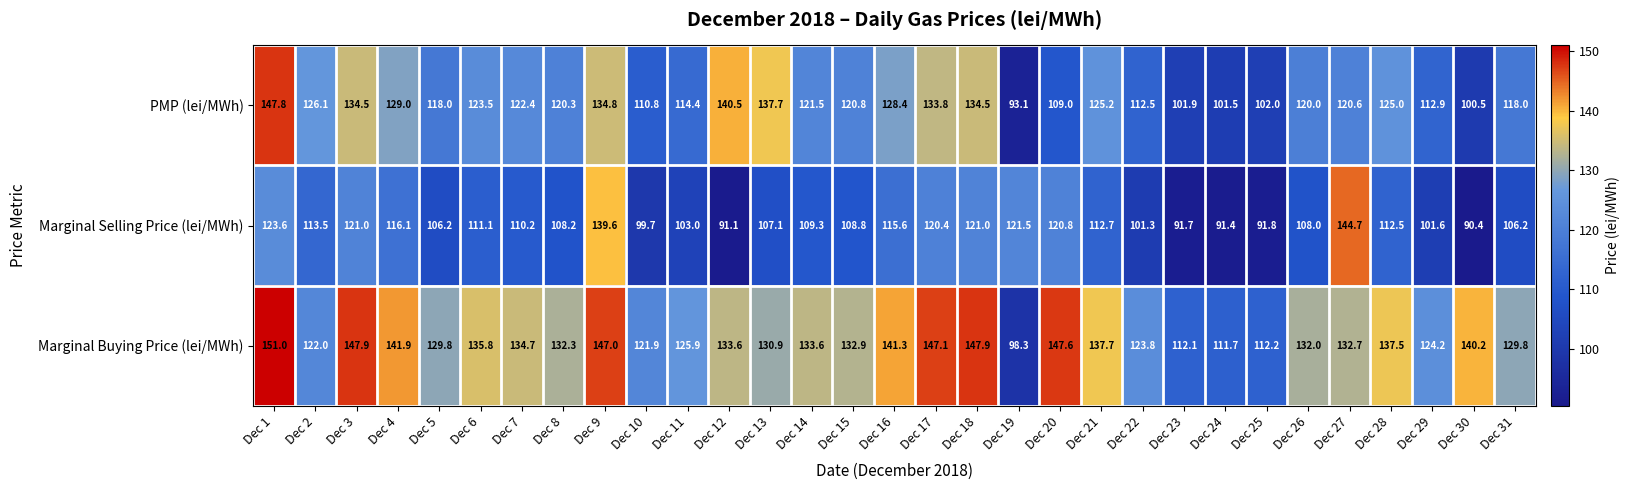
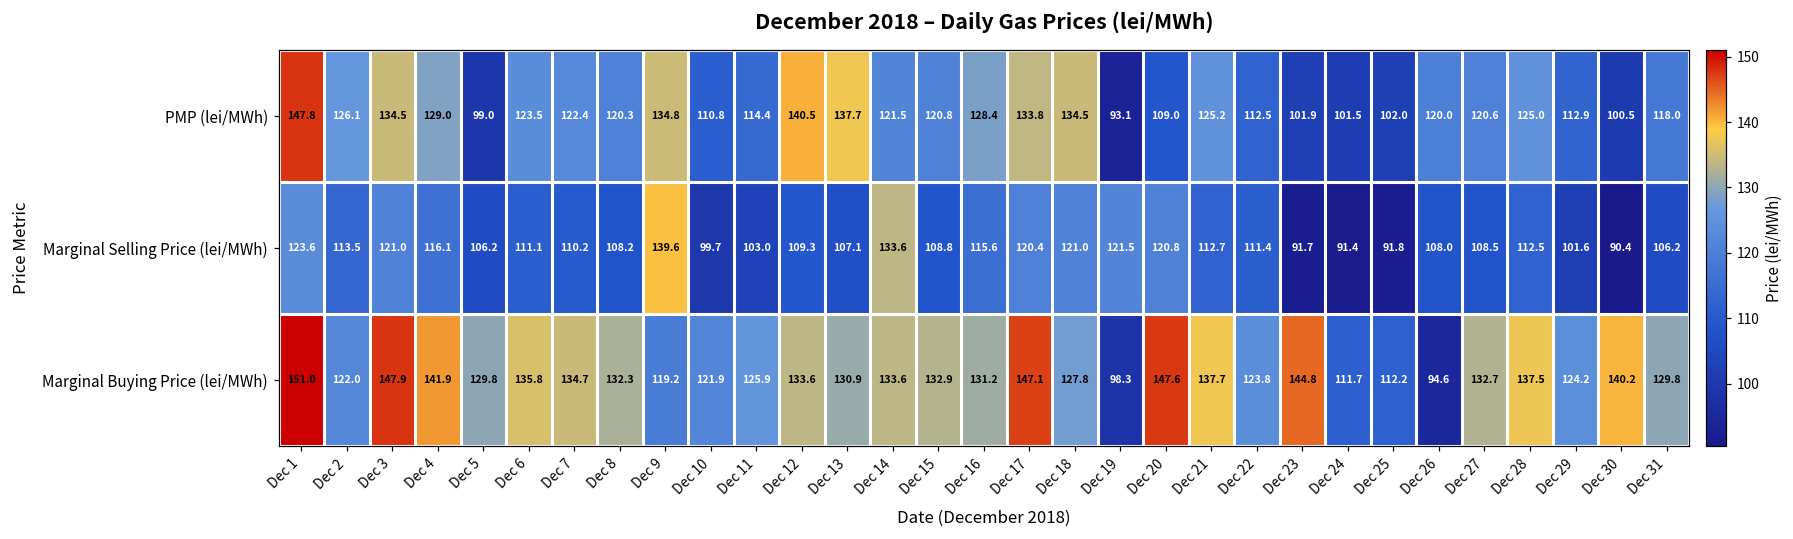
PMP (lei/MWh), Dec 5: 118.0 -> 99.0
Marginal Selling Price (lei/MWh), Dec 12: 91.1 -> 109.3
Marginal Selling Price (lei/MWh), Dec 14: 109.3 -> 133.6
Marginal Selling Price (lei/MWh), Dec 22: 101.3 -> 111.4
Marginal Selling Price (lei/MWh), Dec 27: 144.7 -> 108.5
Marginal Buying Price (lei/MWh), Dec 9: 147.0 -> 119.2
Marginal Buying Price (lei/MWh), Dec 16: 141.3 -> 131.2
Marginal Buying Price (lei/MWh), Dec 18: 147.9 -> 127.8
Marginal Buying Price (lei/MWh), Dec 23: 112.1 -> 144.8
Marginal Buying Price (lei/MWh), Dec 26: 132.0 -> 94.6
